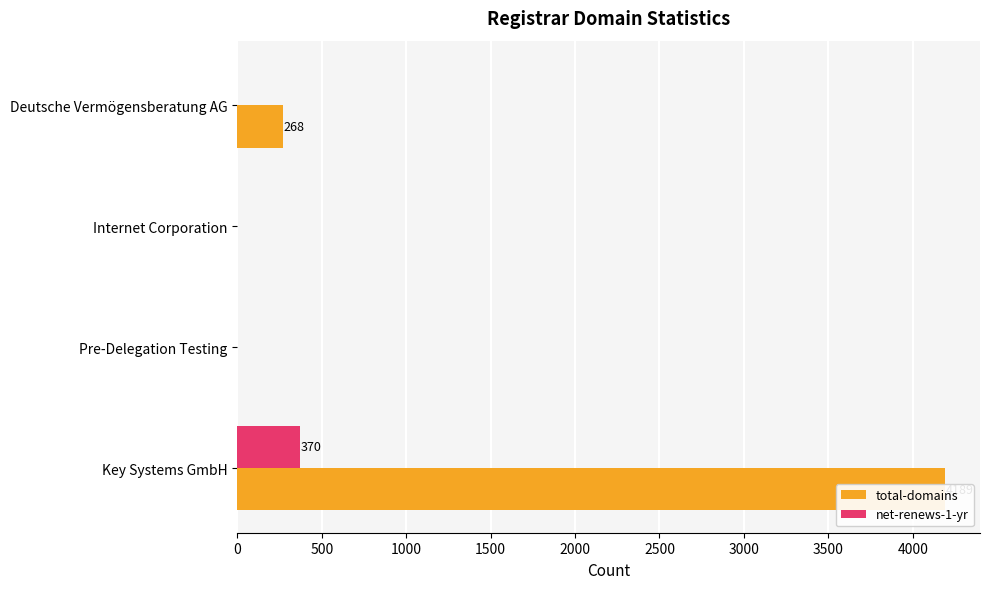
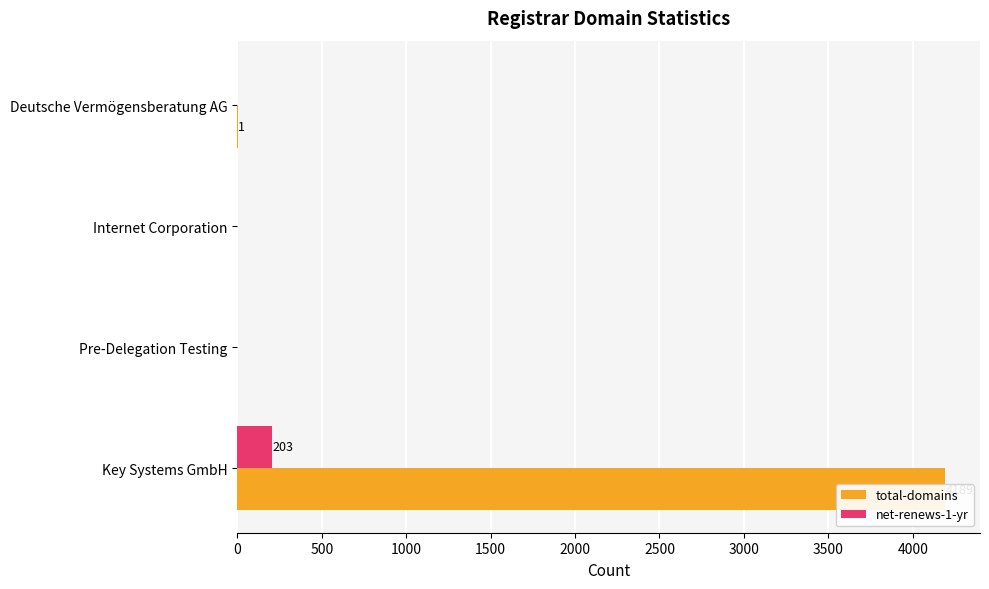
total-domains, Deutsche Vermögensberatung AG: 268 -> 1
net-renews-1-yr, Key Systems GmbH: 370 -> 203
